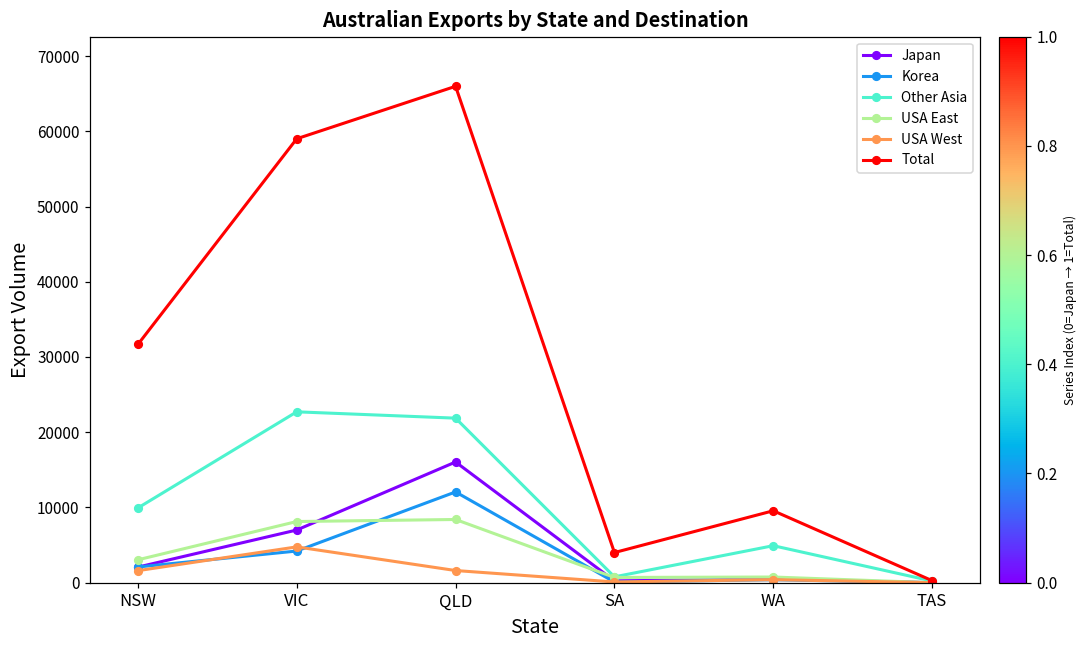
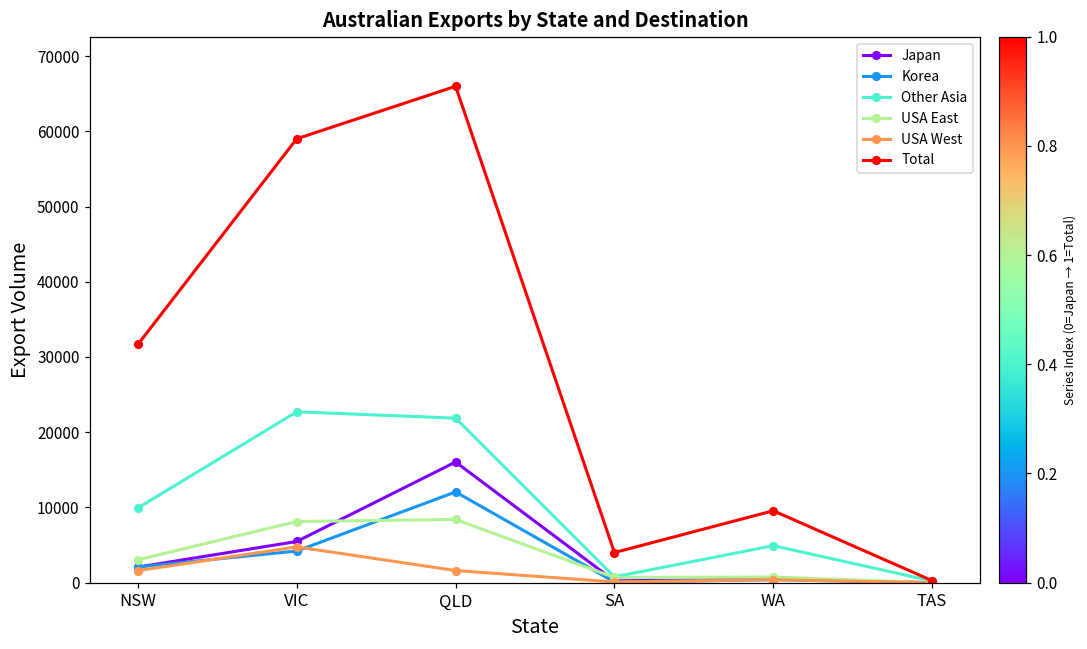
Japan, VIC: 7000 -> 5000
